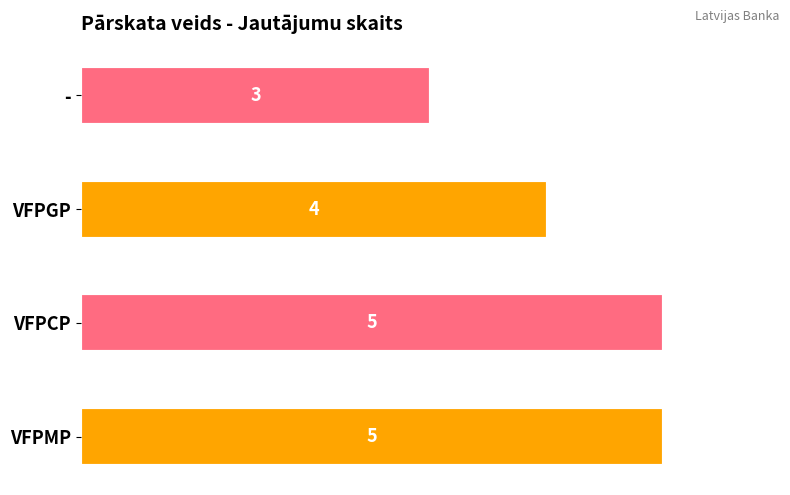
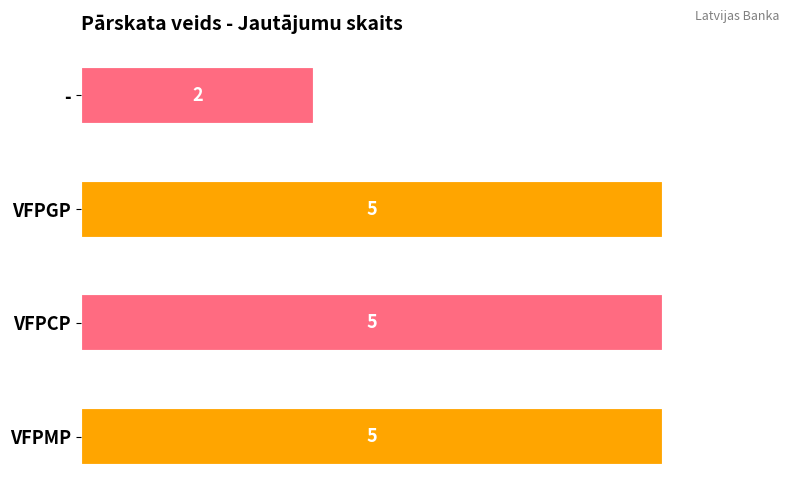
-: 3 -> 2
VFPGP: 4 -> 5
